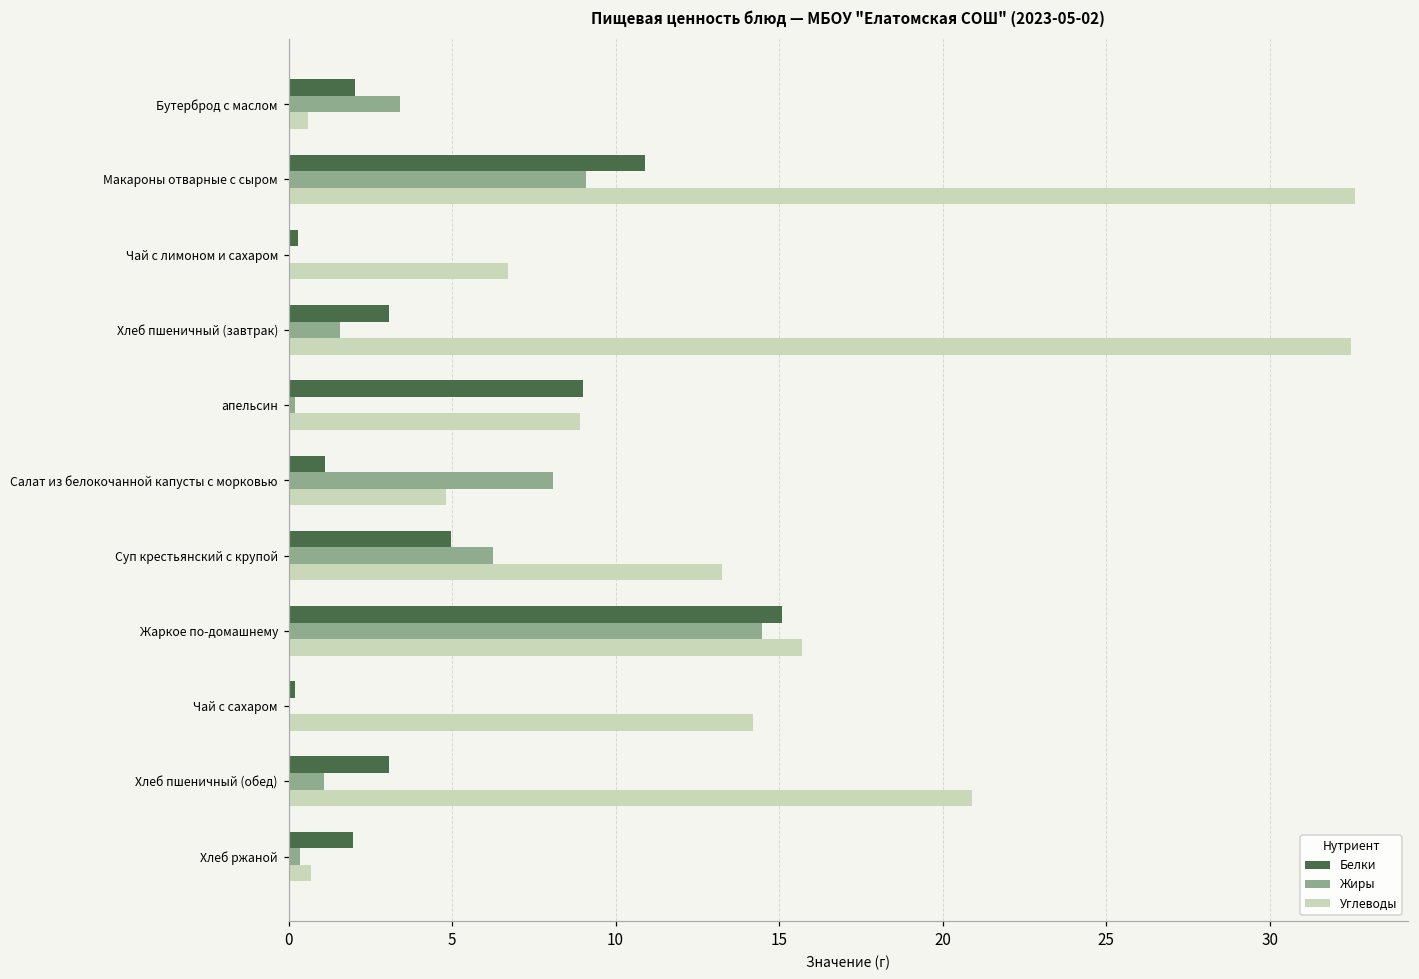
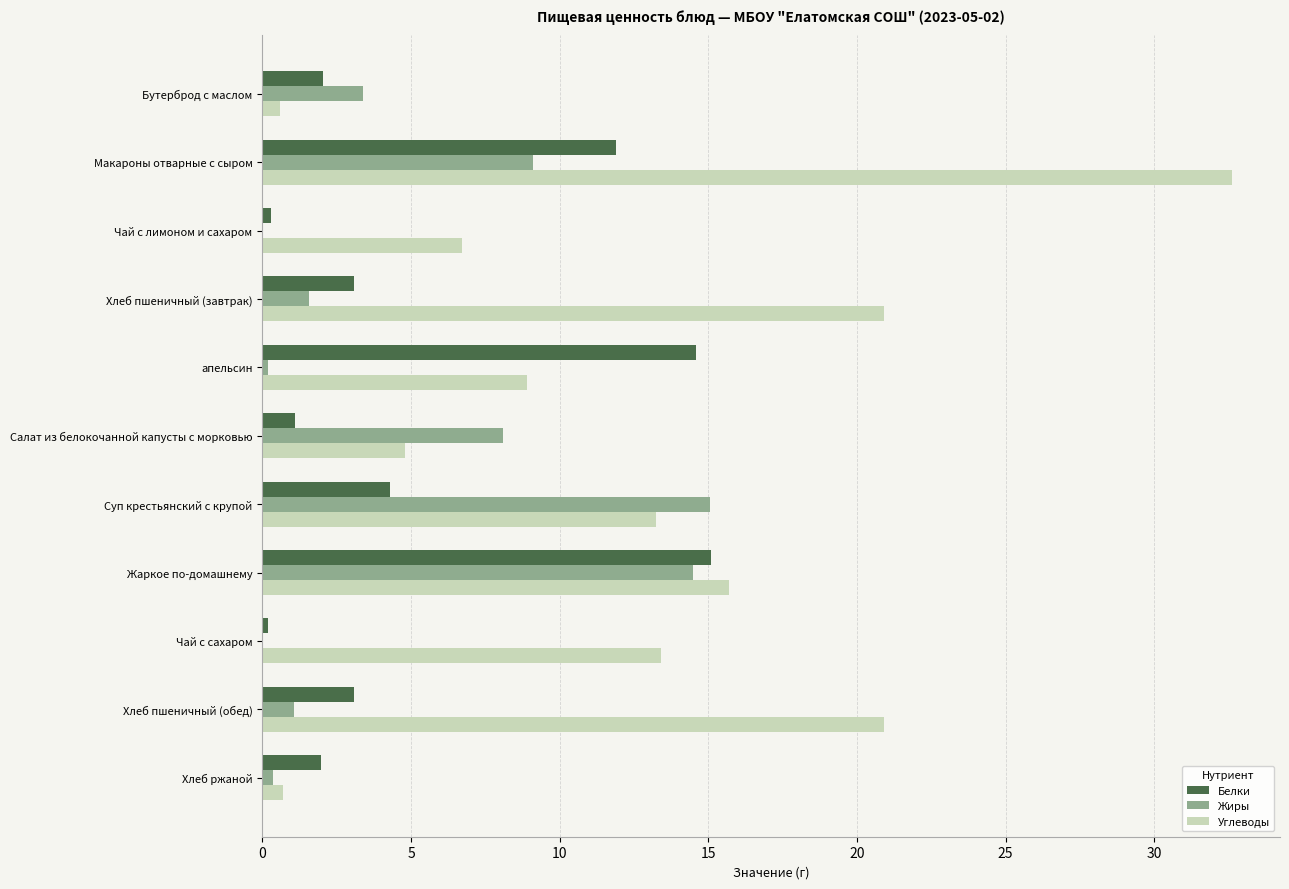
Белки, Макароны отварные с сыром: 10.9 -> 11.9
Углеводы, Хлеб пшеничный (завтрак): 32.5 -> 20.9
Белки, апельсин: 9.0 -> 14.6
Белки, Суп крестьянский с крупой: 5.0 -> 4.3
Жиры, Суп крестьянский с крупой: 6.2 -> 15.1
Углеводы, Чай с сахаром: 14.2 -> 13.4
